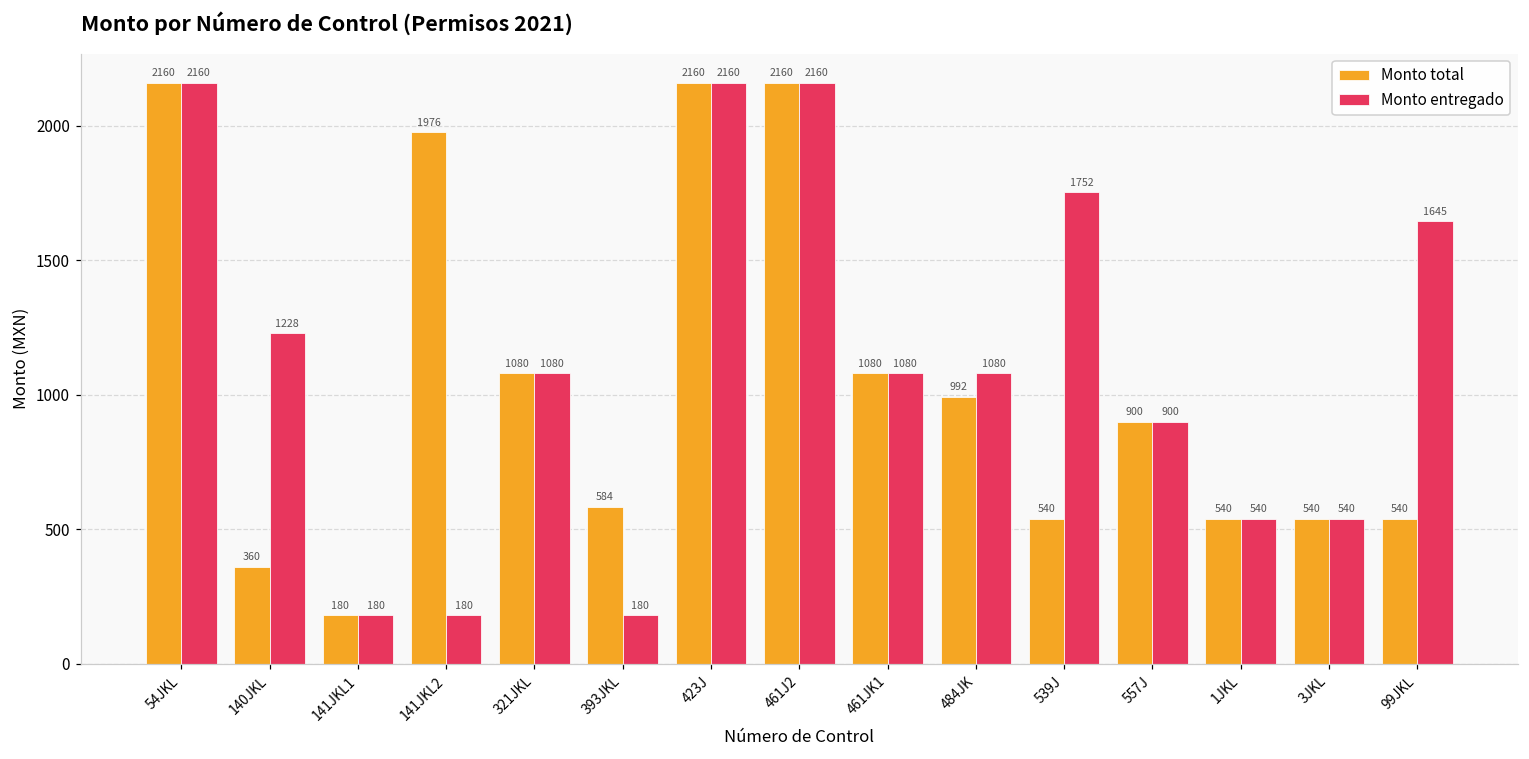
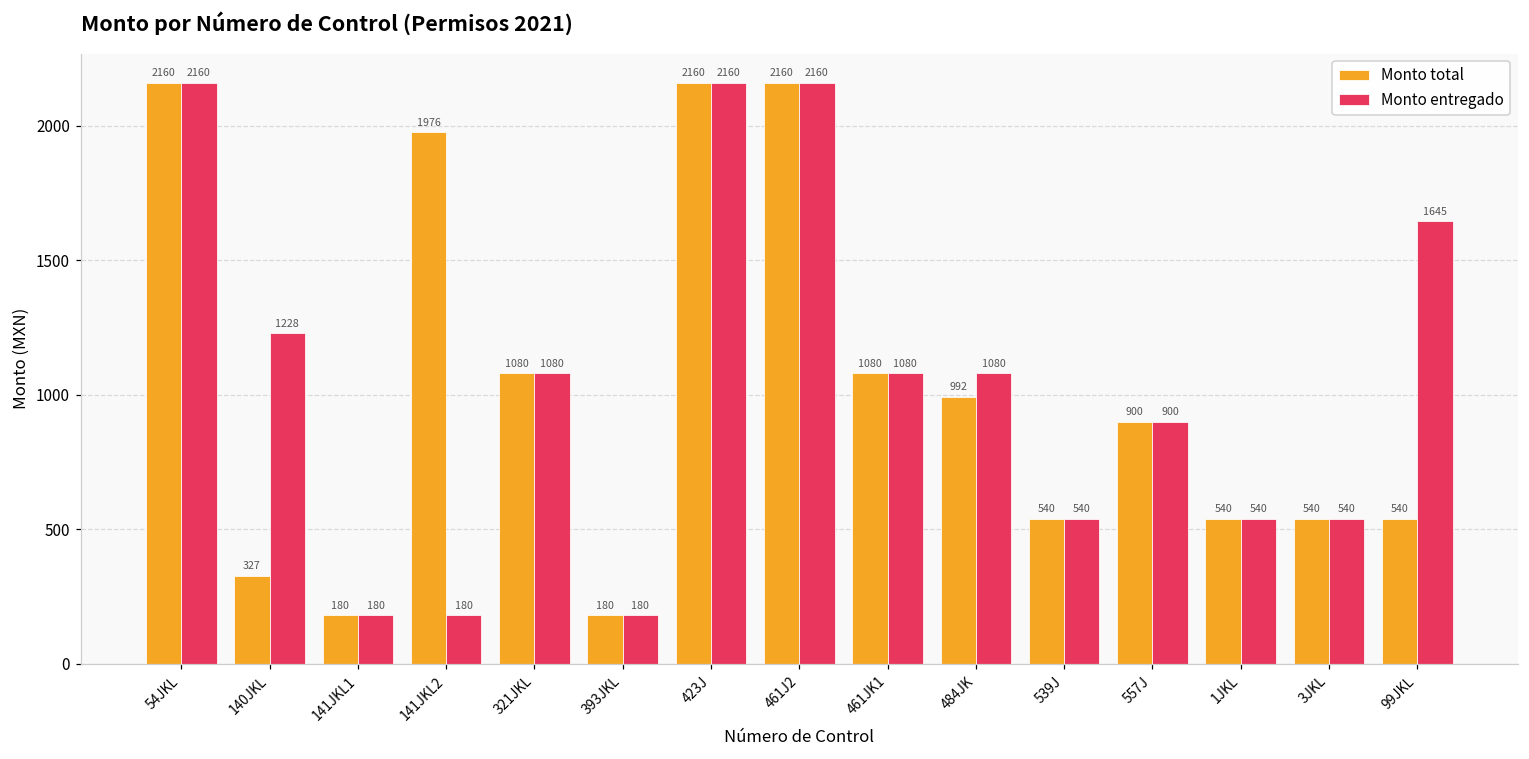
Monto total, 140JKL: 360 -> 327
Monto total, 393JKL: 584 -> 180
Monto entregado, 539J: 1752 -> 540
